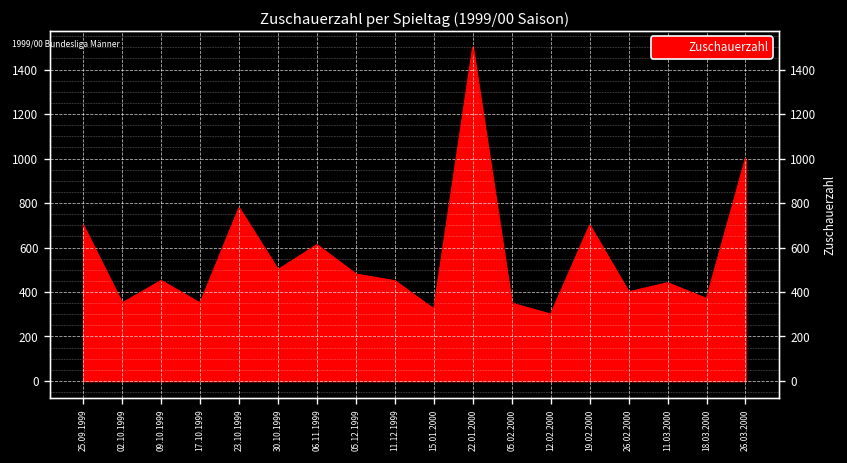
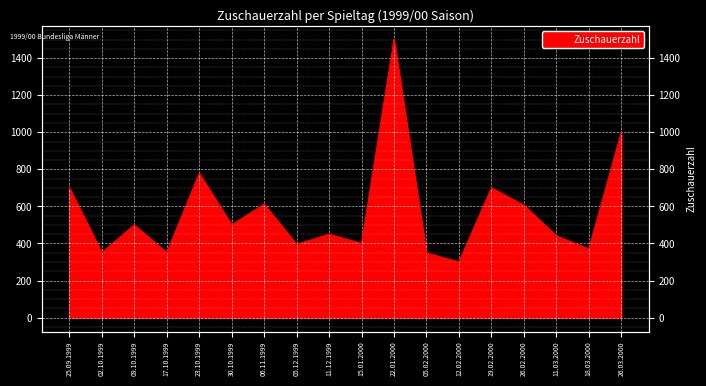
09.10.1999: 450 -> 500
05.12.1999: 480 -> 400
15.01.2000: 320 -> 400
26.02.2000: 400 -> 610
